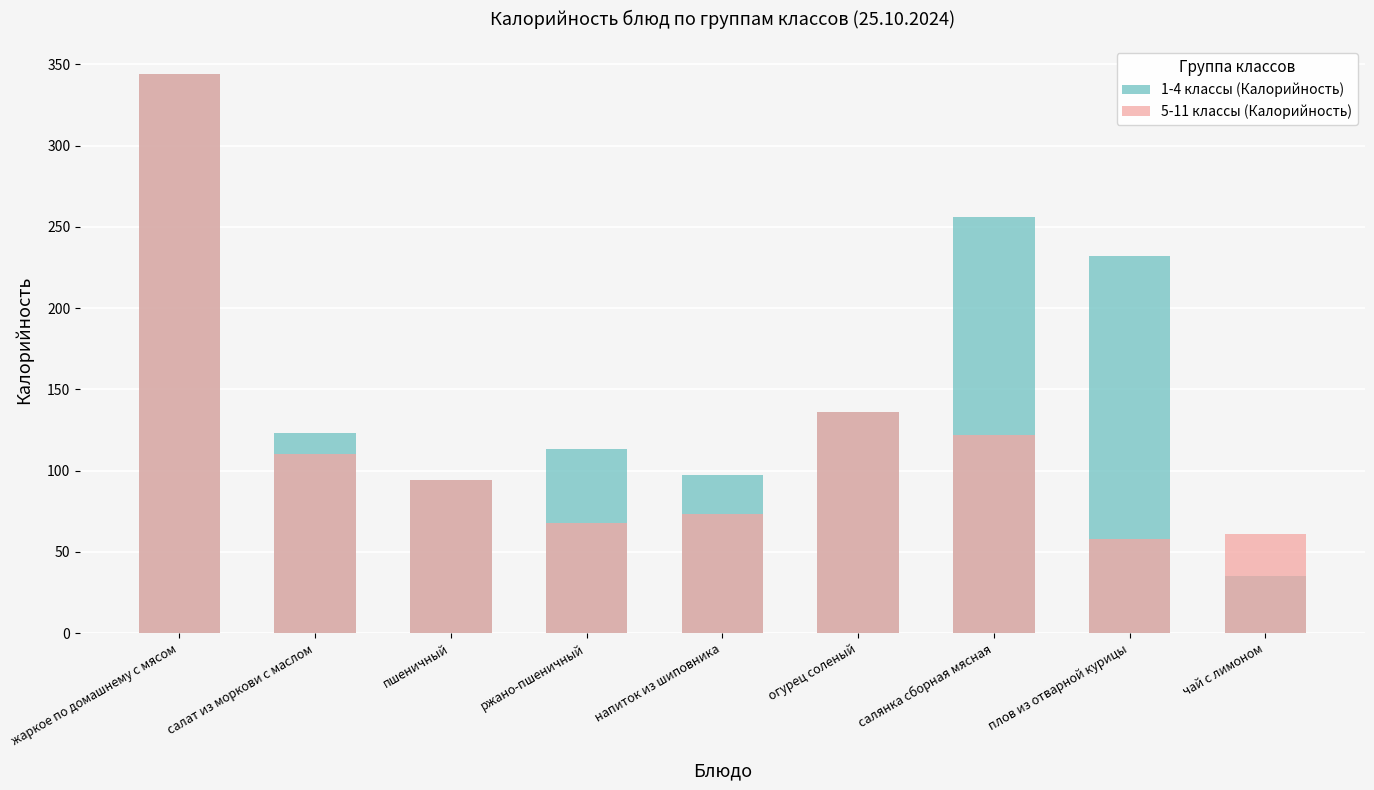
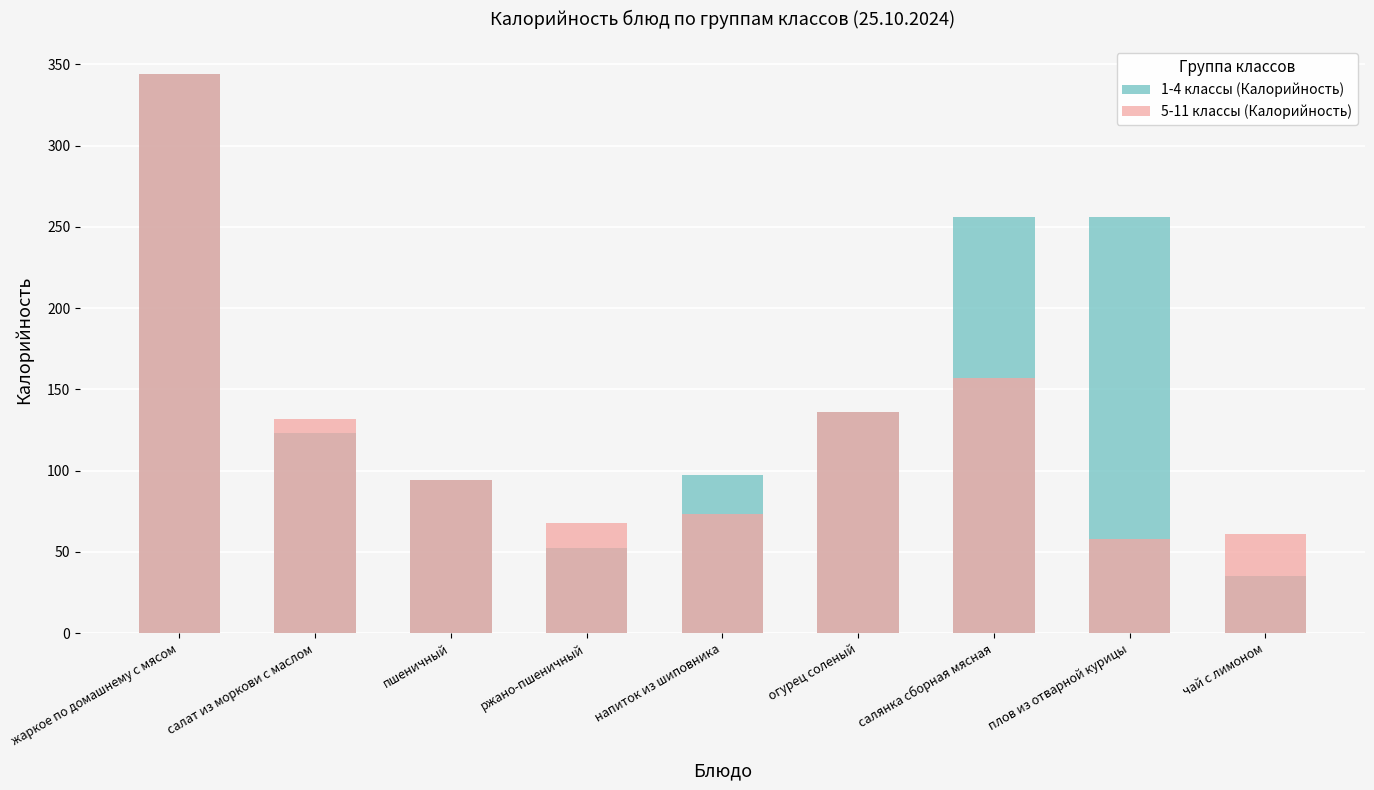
5-11 классы (Калорийность), салат из моркови с маслом: 110 -> 132
1-4 классы (Калорийность), ржано-пшеничный: 113 -> 52
5-11 классы (Калорийность), салянка сборная мясная: 122 -> 157
1-4 классы (Калорийность), плов из отварной курицы: 232 -> 256
